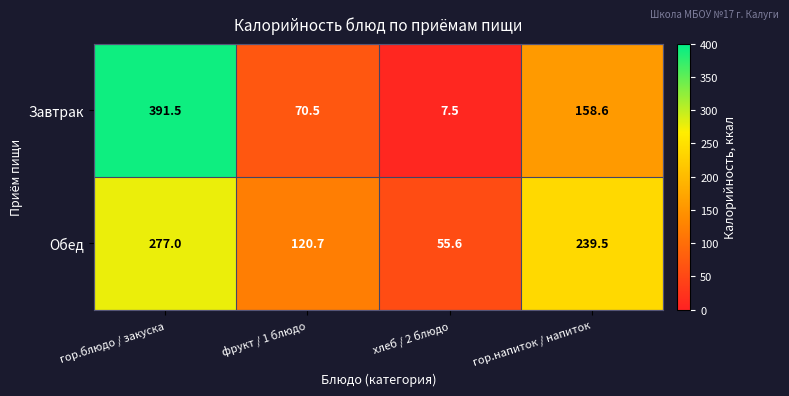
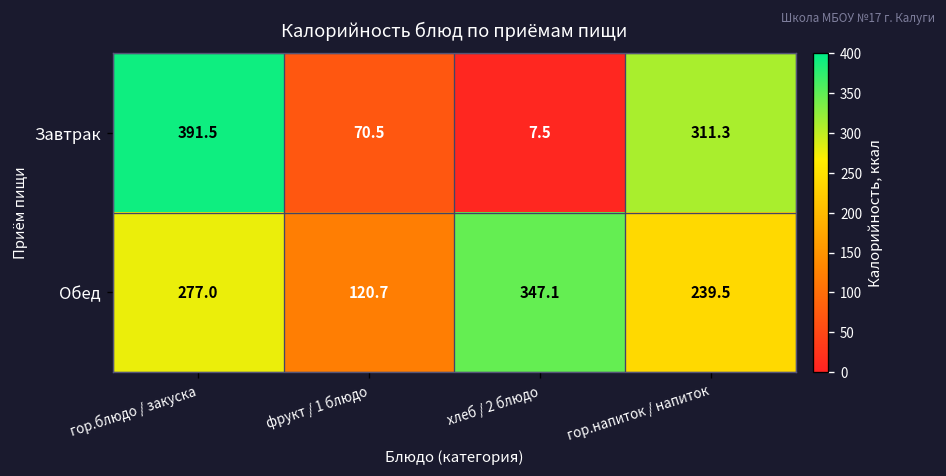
Завтрак, гор.напиток / напиток: 158.6 -> 311.3
Обед, хлеб / 2 блюдо: 55.6 -> 347.1
